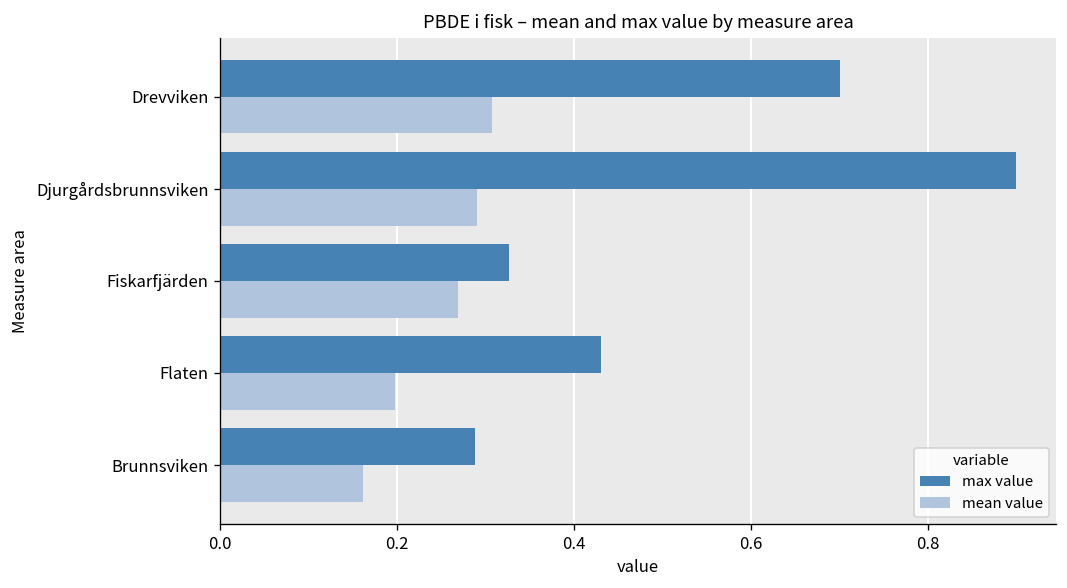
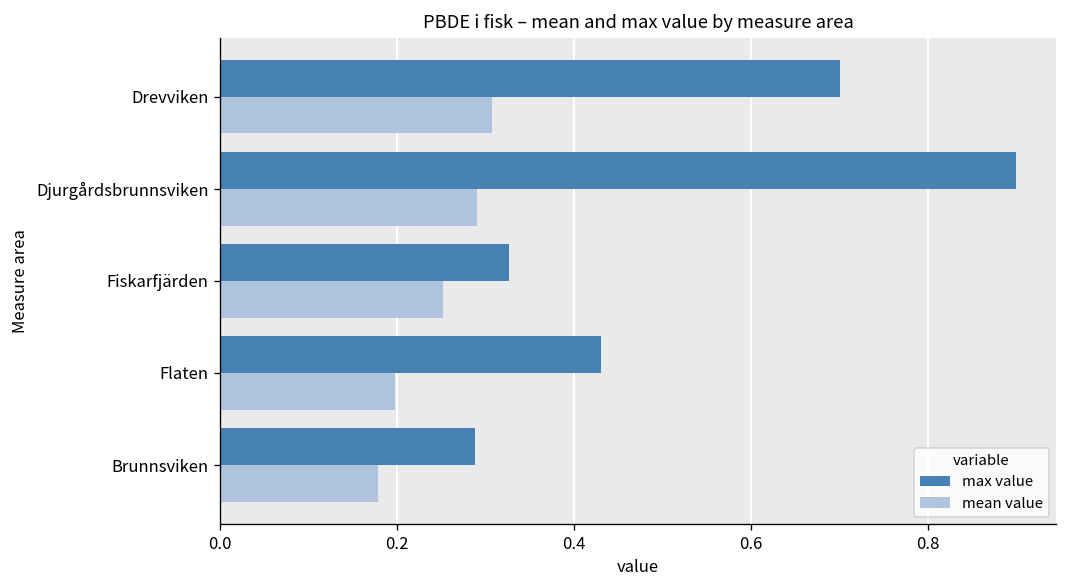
mean value, Fiskarfjärden: 0.27 -> 0.25
mean value, Brunnsviken: 0.16 -> 0.18
